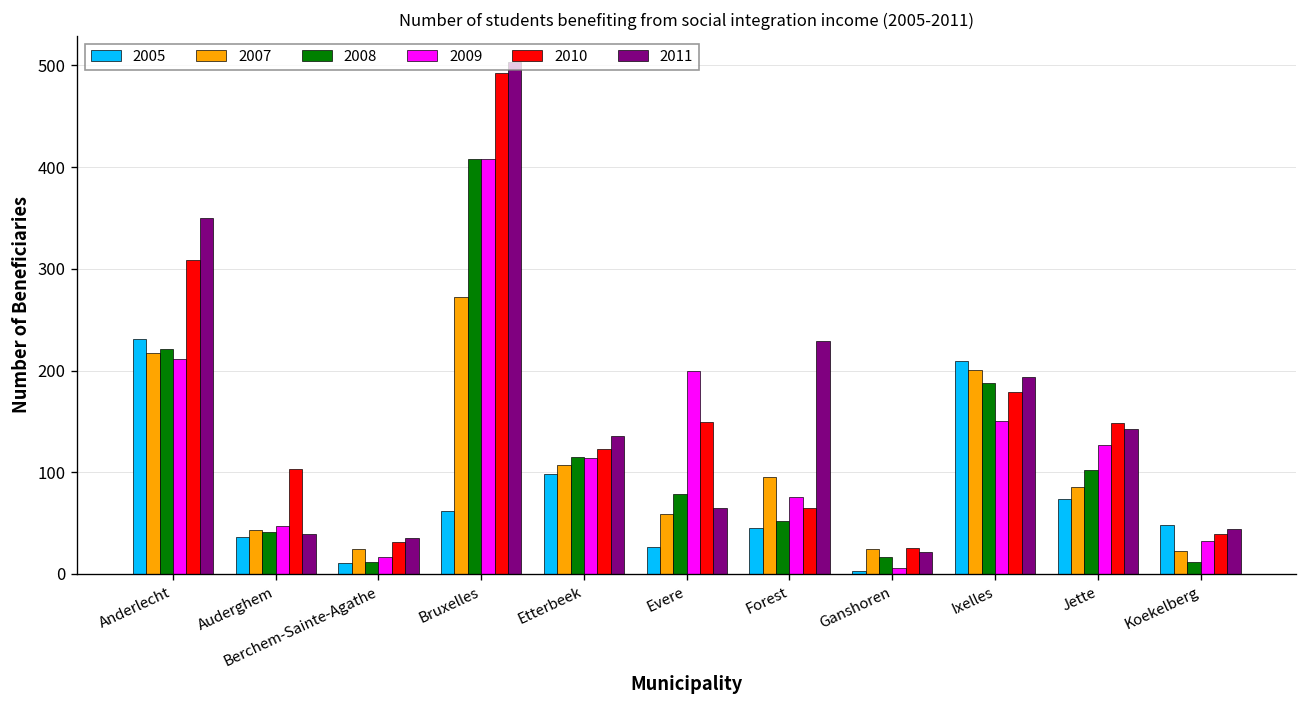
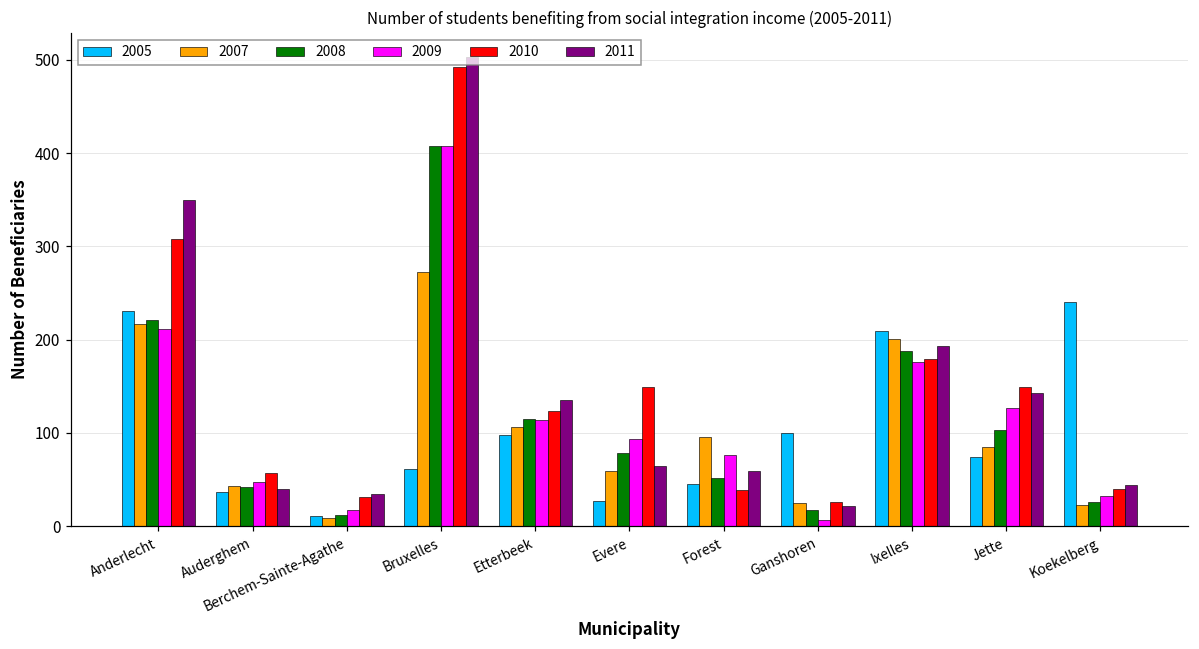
2010, Auderghem: 100 -> 60
2007, Berchem-Sainte-Agathe: 20 -> 10
2009, Evere: 200 -> 90
2010, Forest: 60 -> 40
2011, Forest: 230 -> 60
2005, Ganshoren: 0 -> 100
2009, Ixelles: 150 -> 180
2005, Koekelberg: 50 -> 240
2008, Koekelberg: 10 -> 30
